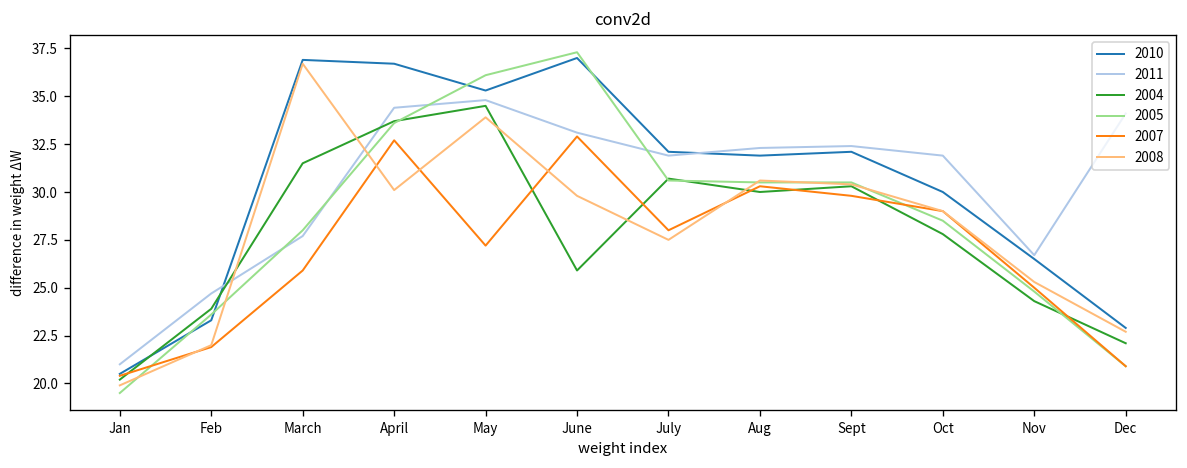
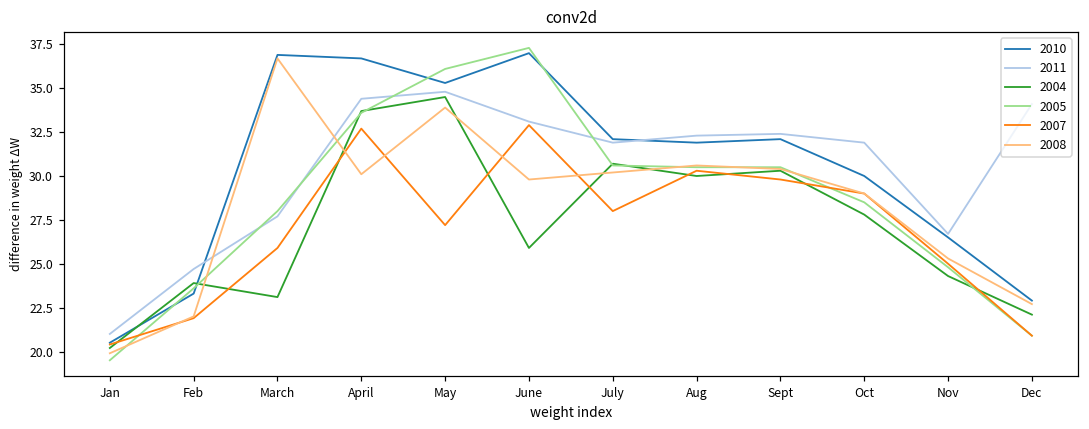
2004, March: 31.5 -> 23.1
2008, July: 27.5 -> 30.2
